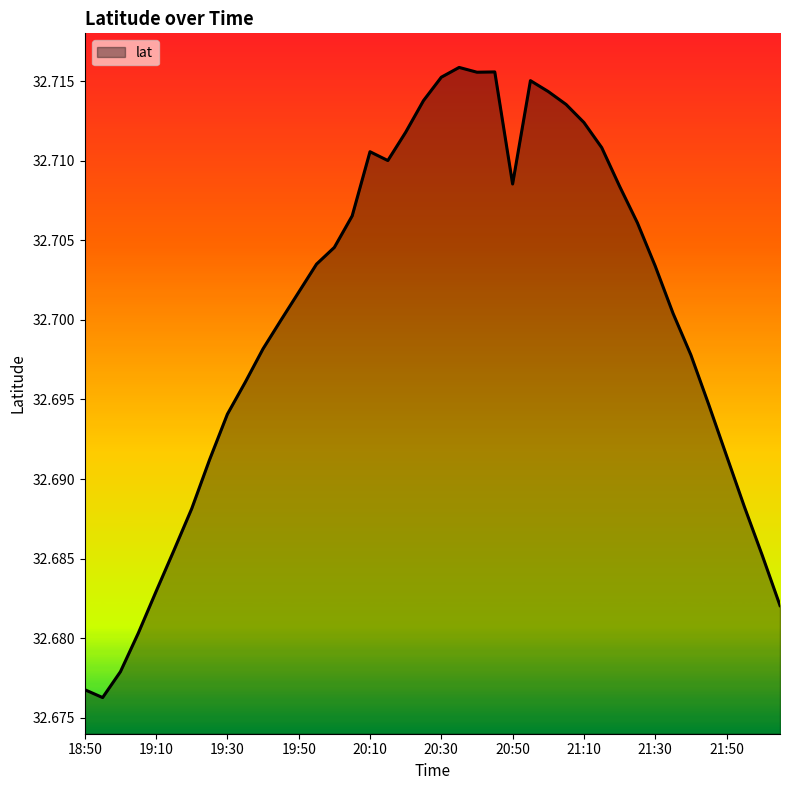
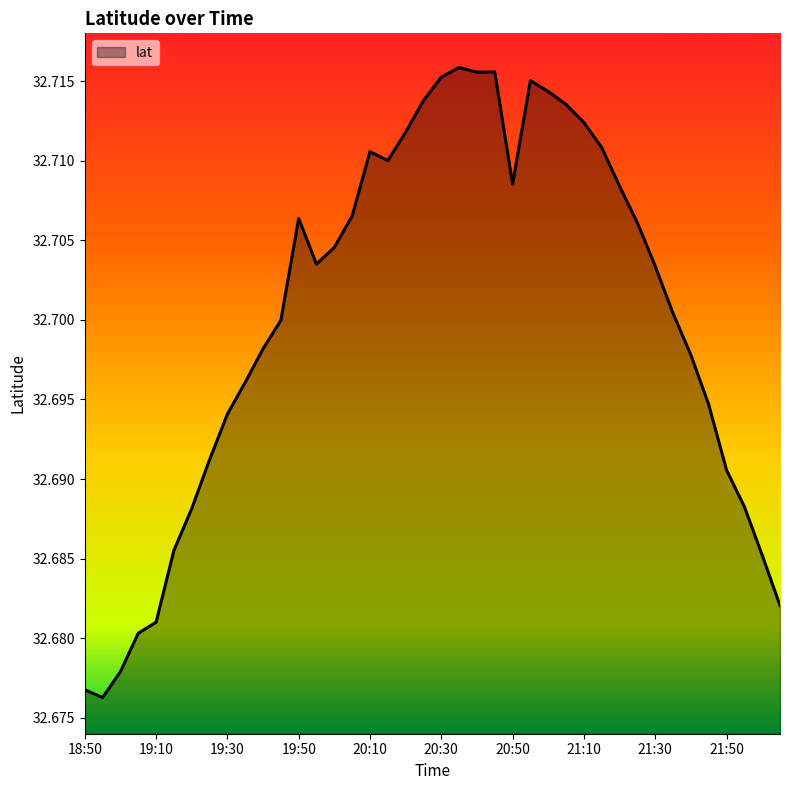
19:10: 32.6829 -> 32.6810
19:50: 32.7017 -> 32.7064
21:50: 32.6915 -> 32.6906
